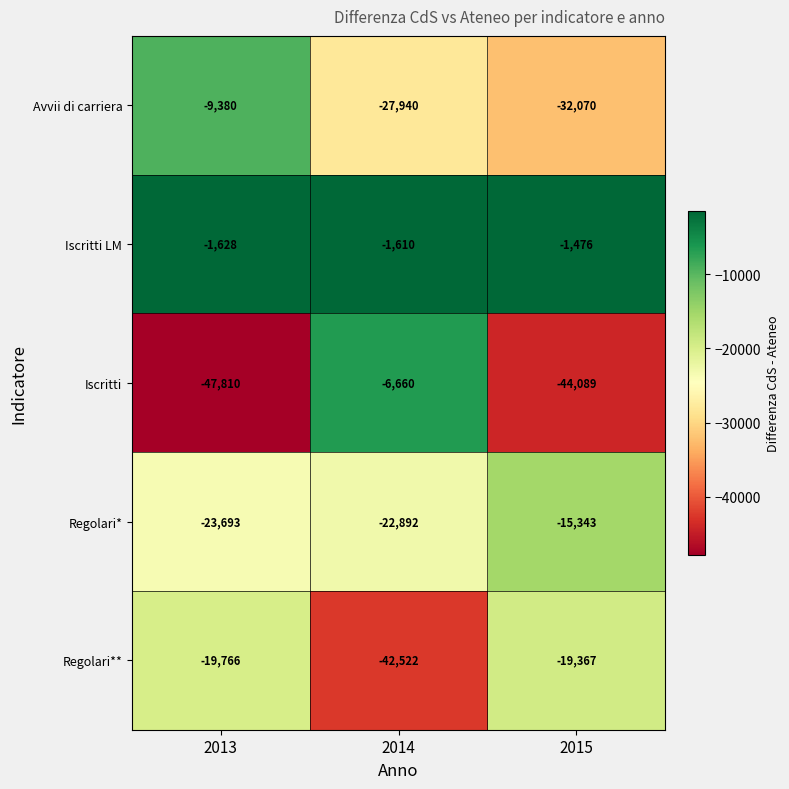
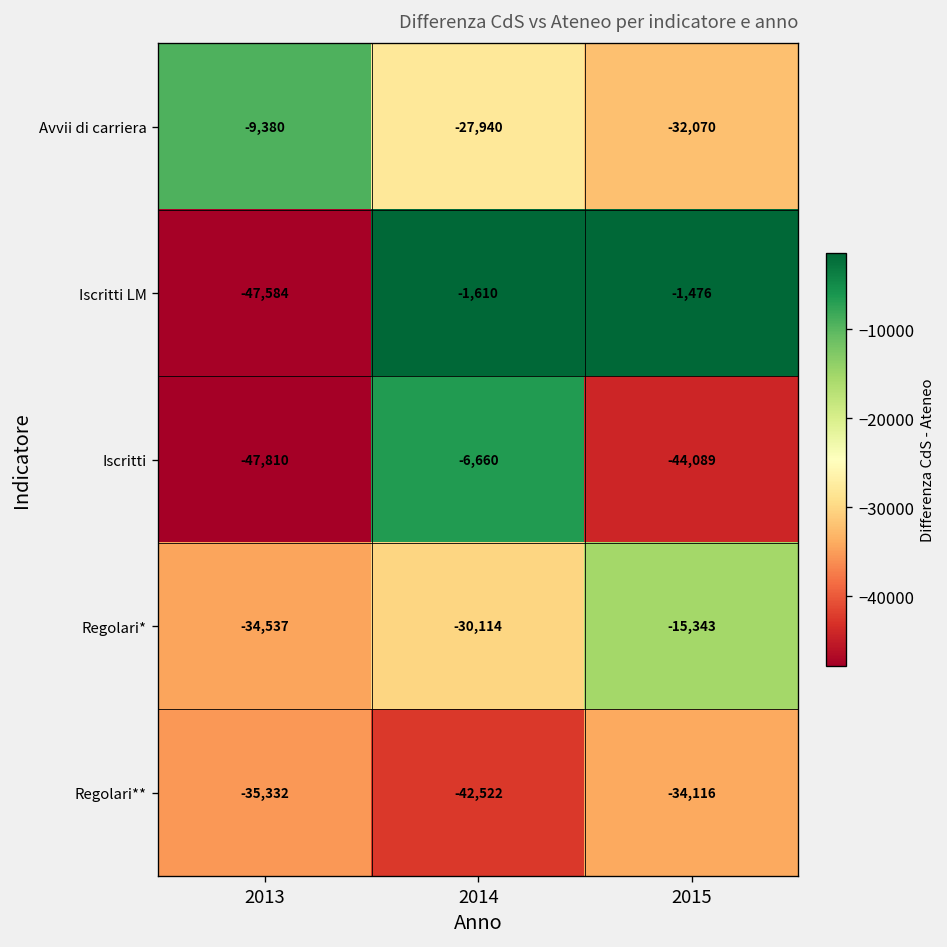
Iscritti LM, 2013: -1,628 -> -47,584
Regolari*, 2013: -23,693 -> -34,537
Regolari*, 2014: -22,892 -> -30,114
Regolari**, 2013: -19,766 -> -35,332
Regolari**, 2015: -19,367 -> -34,116
